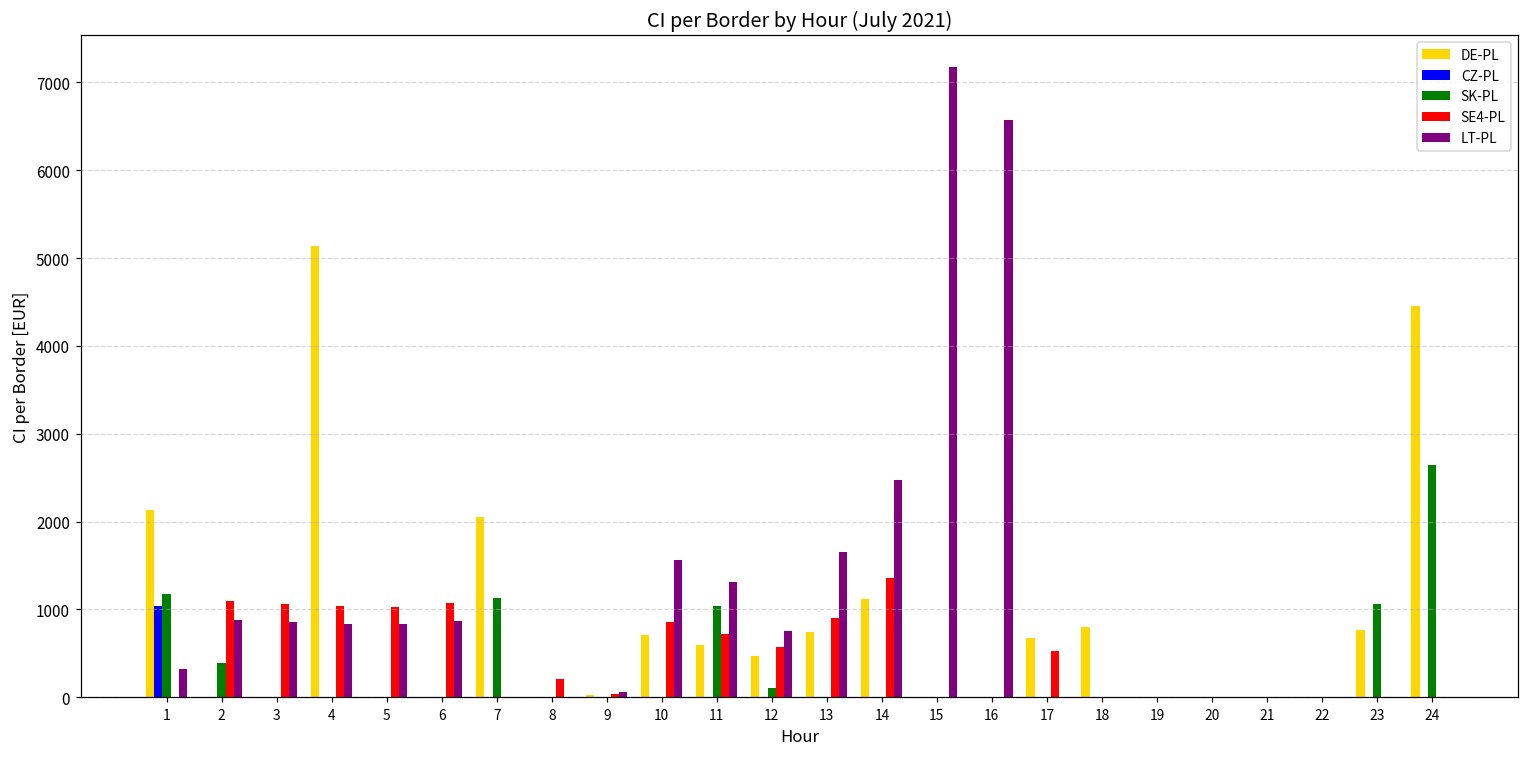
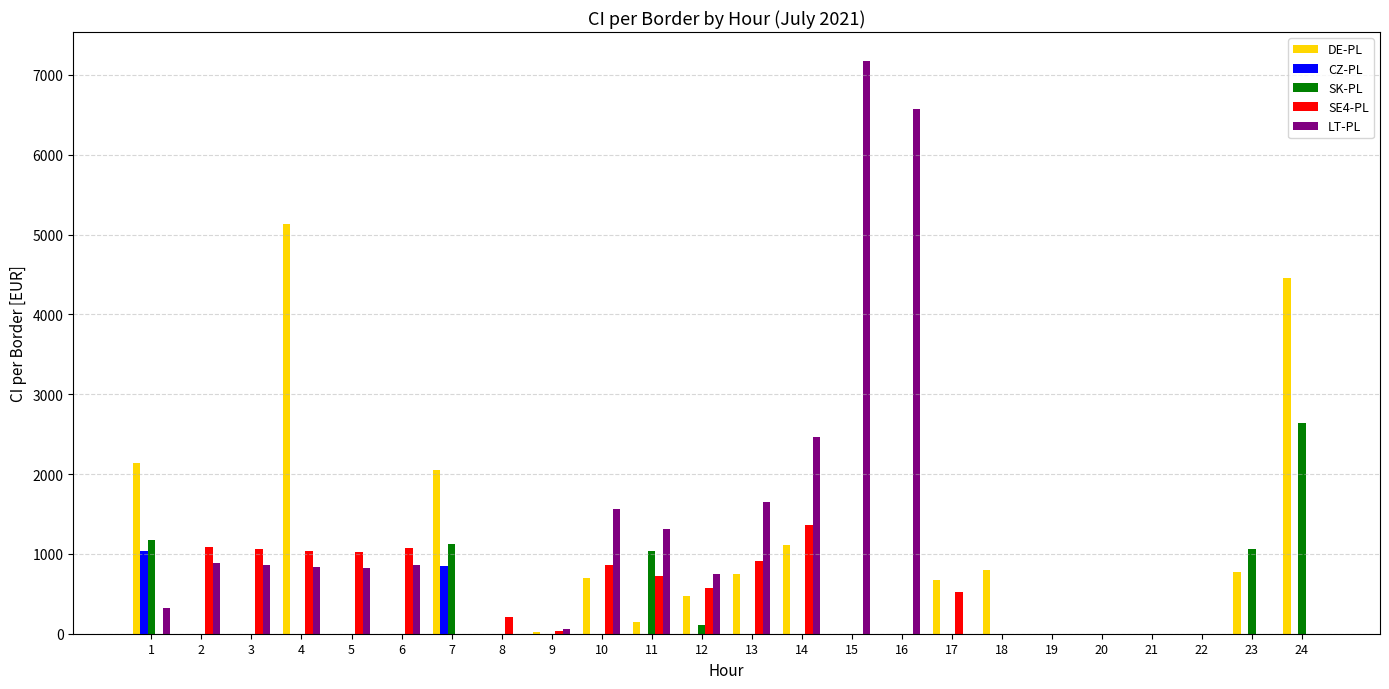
SK-PL, 2: 400 -> 0
CZ-PL, 7: 0 -> 800
DE-PL, 11: 600 -> 200
